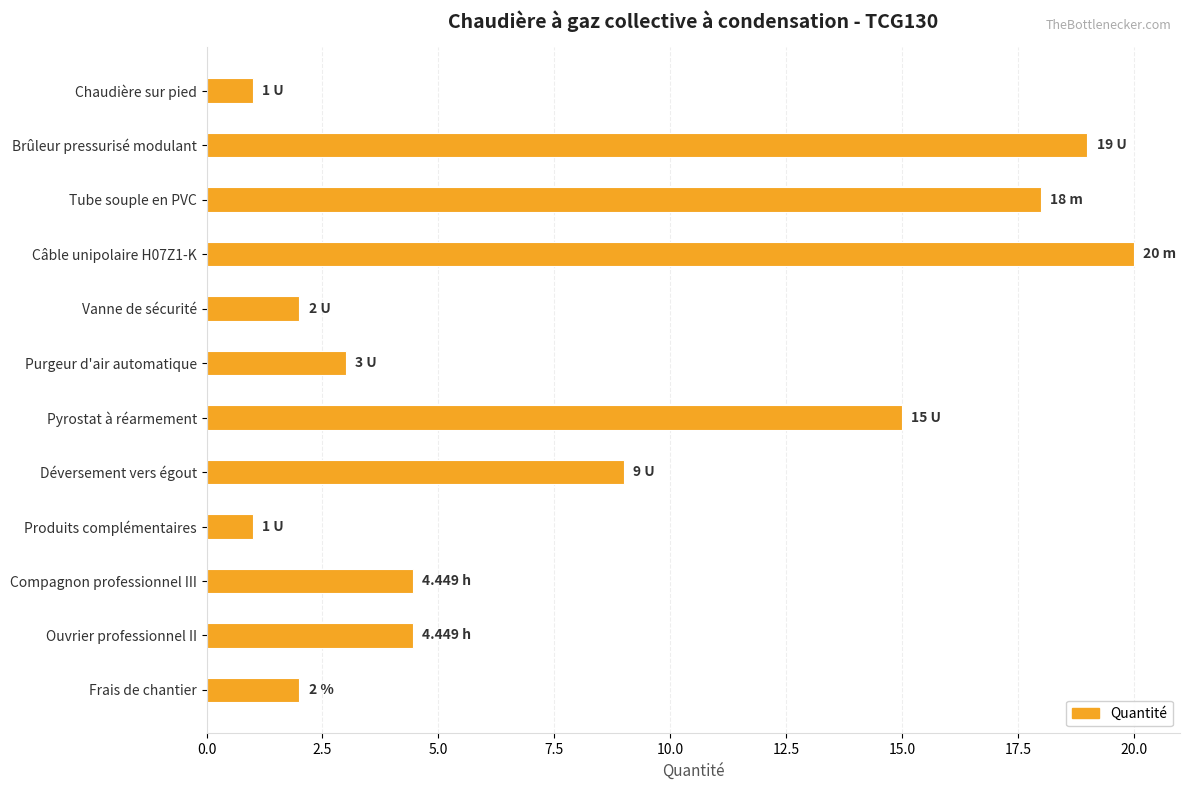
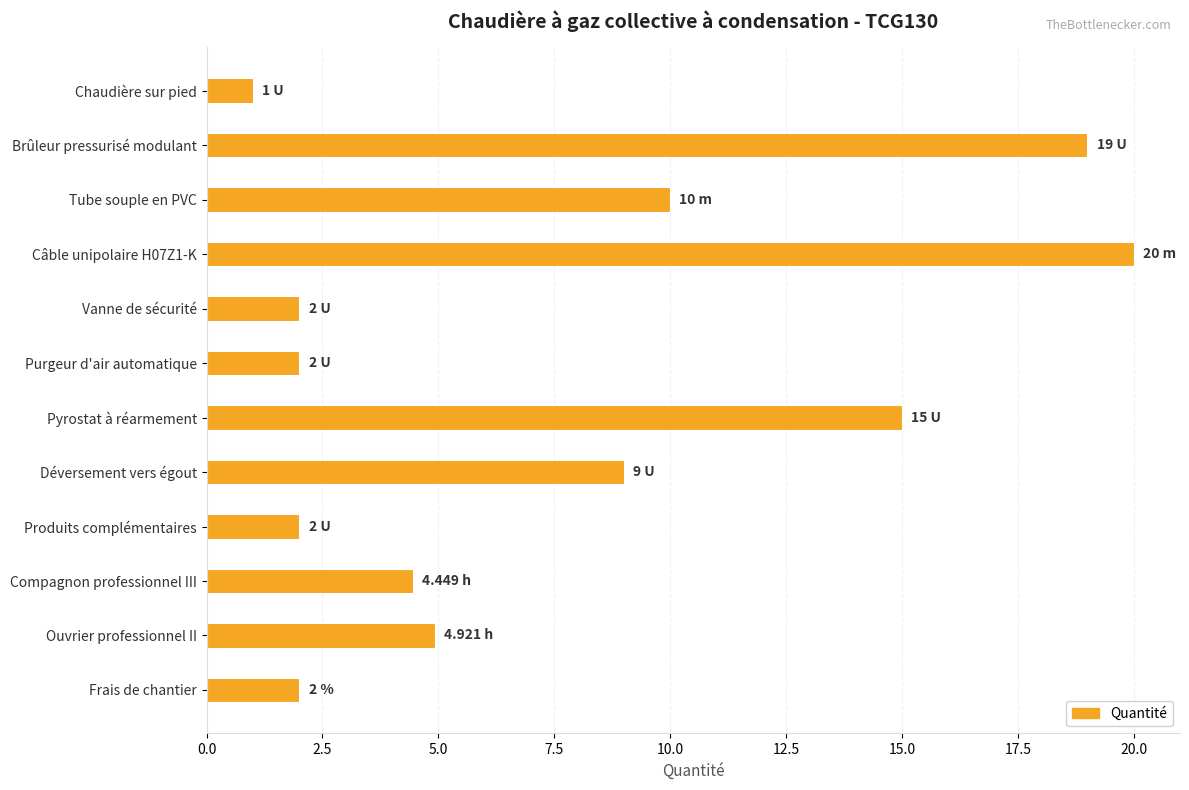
Tube souple en PVC: 18 -> 10
Purgeur d'air automatique: 3 -> 2
Produits complémentaires: 1 -> 2
Ouvrier professionnel II: 4.449 -> 4.921
